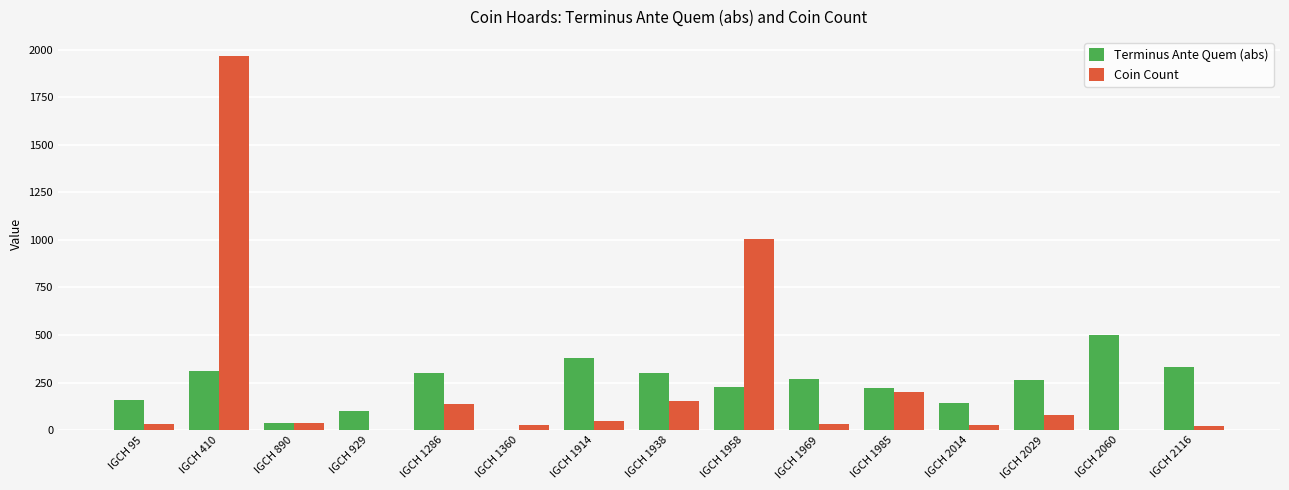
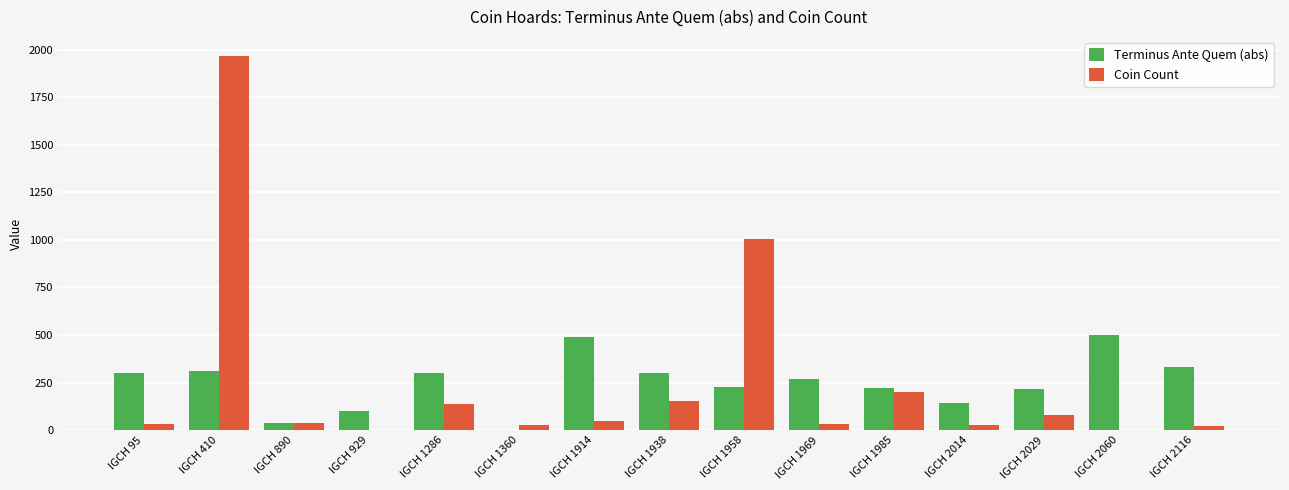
Terminus Ante Quem (abs), IGCH 95: 160 -> 300
Terminus Ante Quem (abs), IGCH 1914: 380 -> 490
Terminus Ante Quem (abs), IGCH 2029: 260 -> 220
